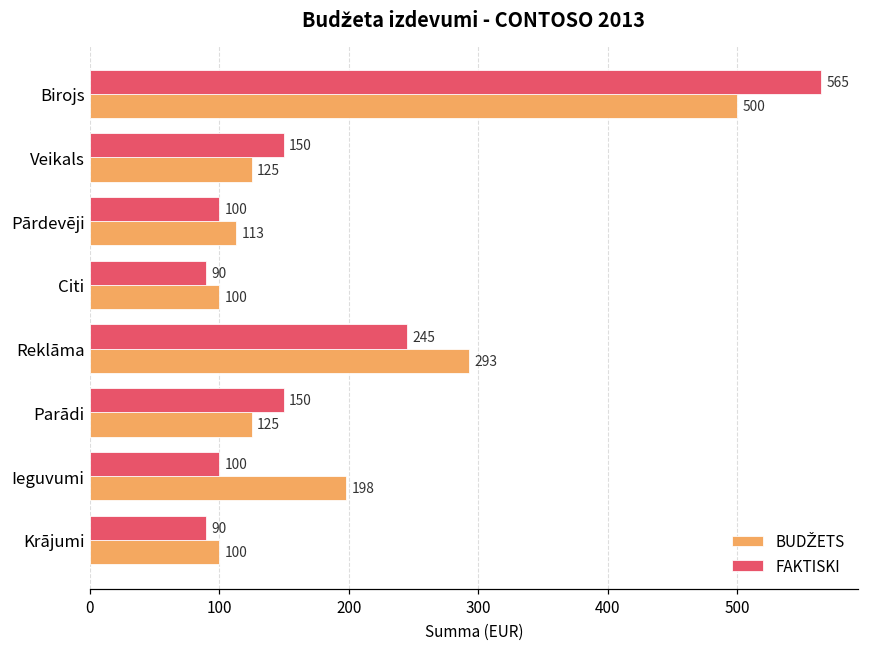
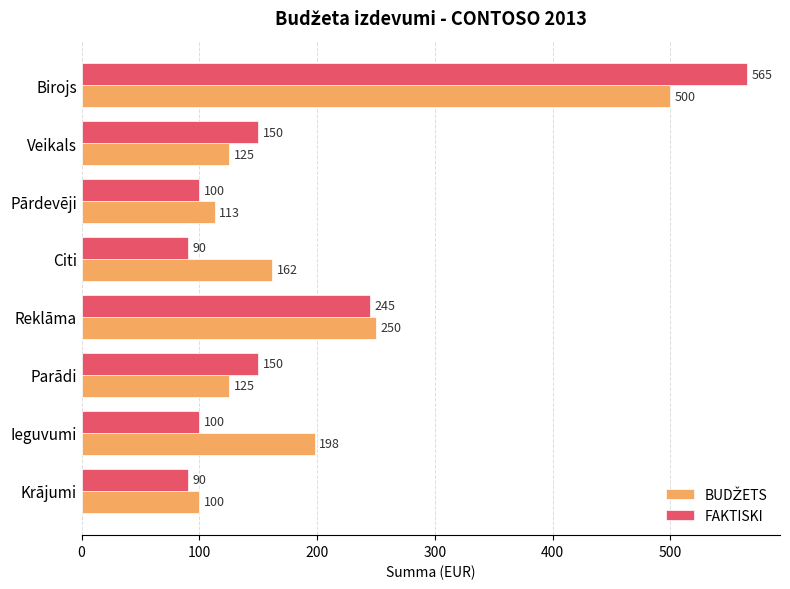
BUDŽETS, Citi: 100 -> 162
BUDŽETS, Reklāma: 293 -> 250
